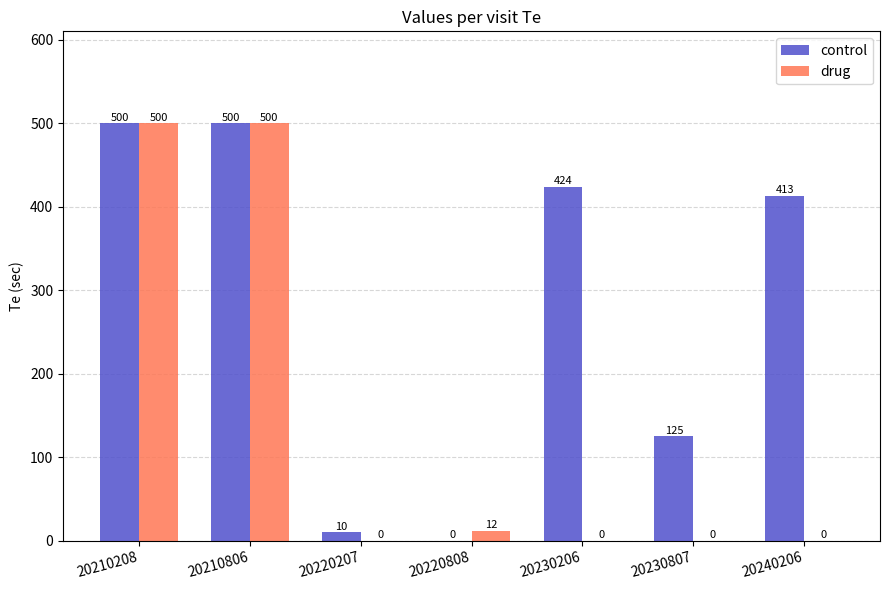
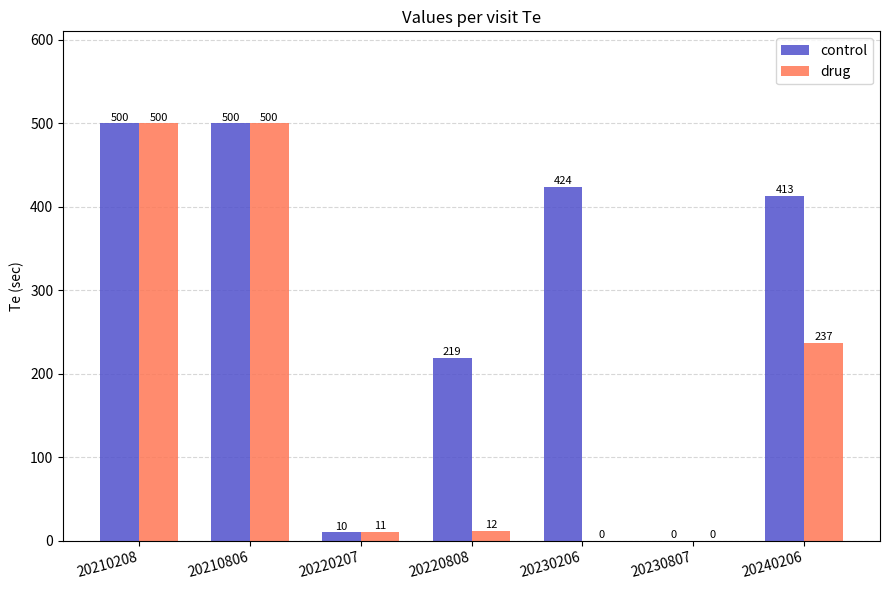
drug, 20220207: 0 -> 11
control, 20220808: 0 -> 219
control, 20230807: 125 -> 0
drug, 20240206: 0 -> 237
